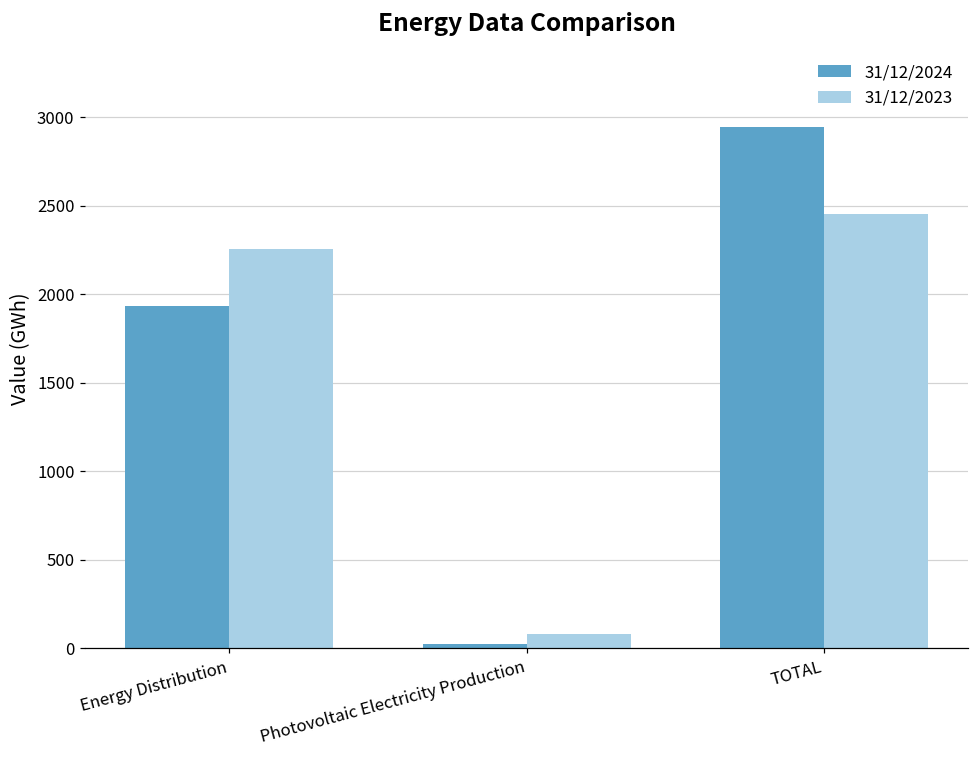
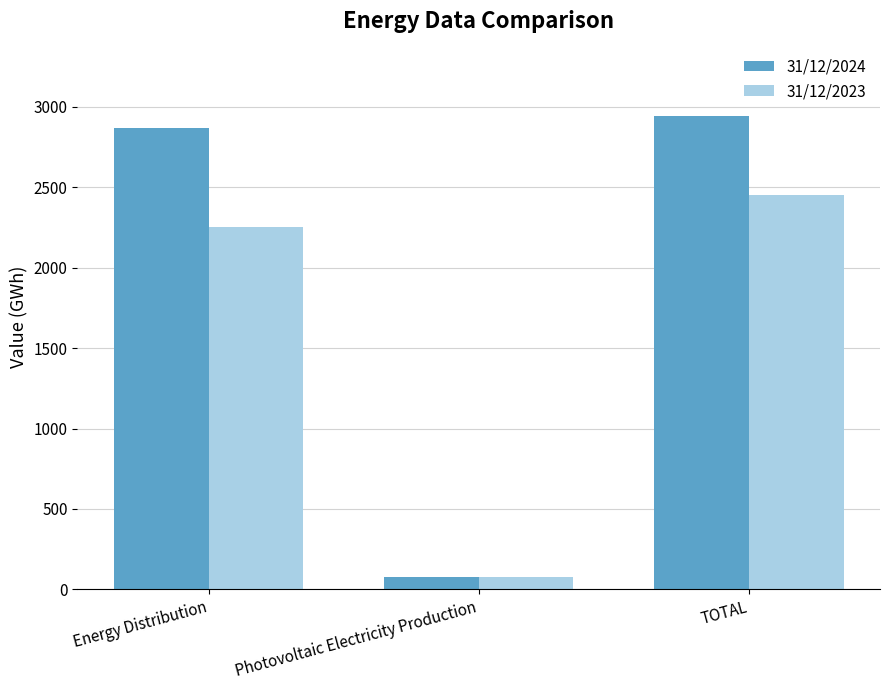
31/12/2024, Energy Distribution: 1930 -> 2870
31/12/2024, Photovoltaic Electricity Production: 30 -> 80
